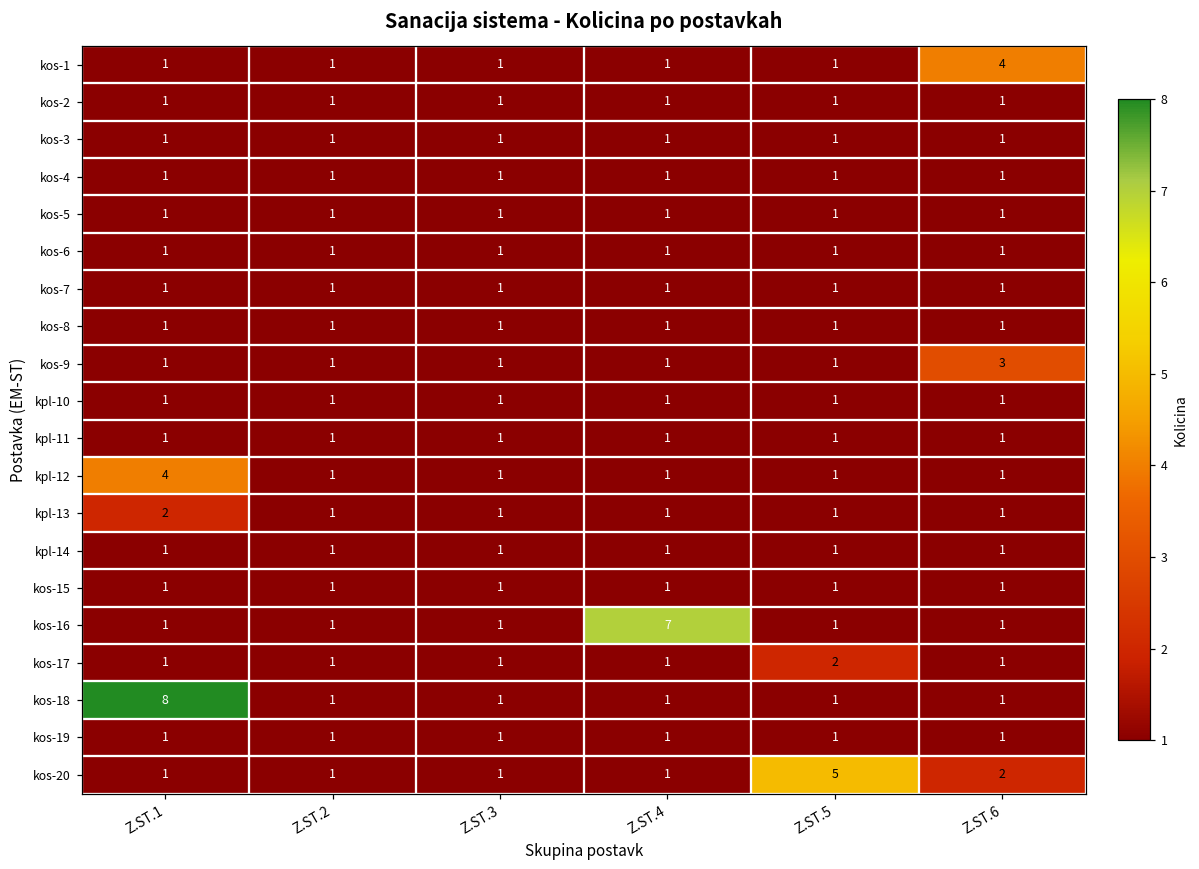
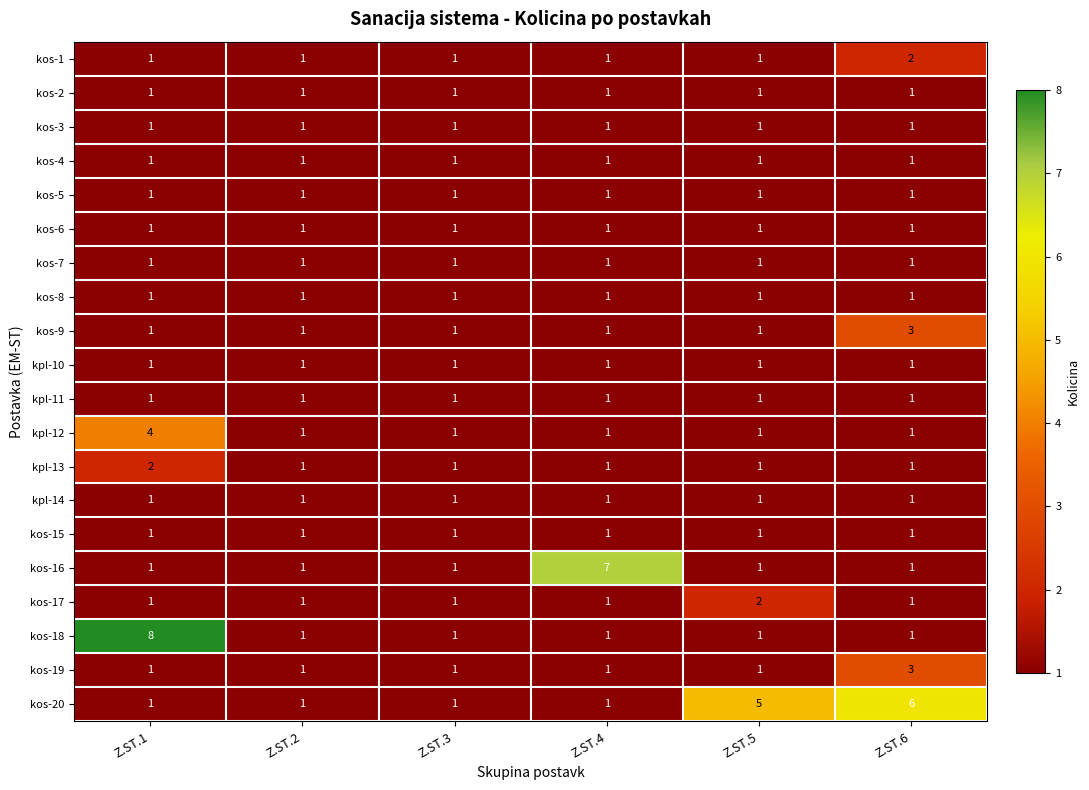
kos-1, Z.ST.6: 4 -> 2
kos-19, Z.ST.6: 1 -> 3
kos-20, Z.ST.6: 2 -> 6
